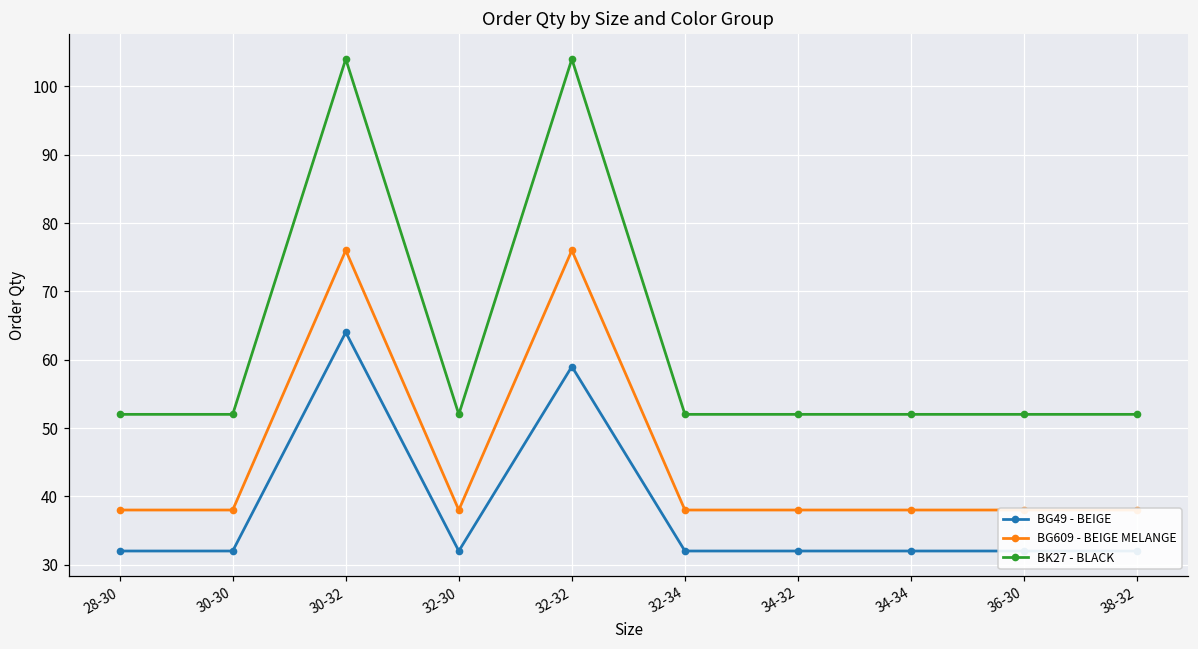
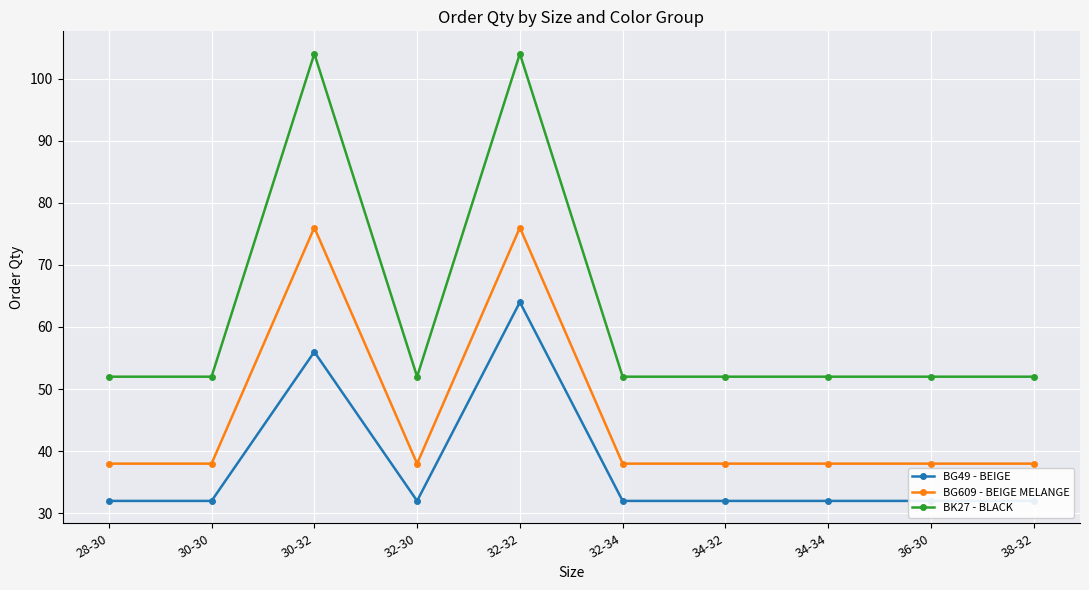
BG49 - BEIGE, 30-32: 64 -> 56
BG49 - BEIGE, 32-32: 59 -> 64
